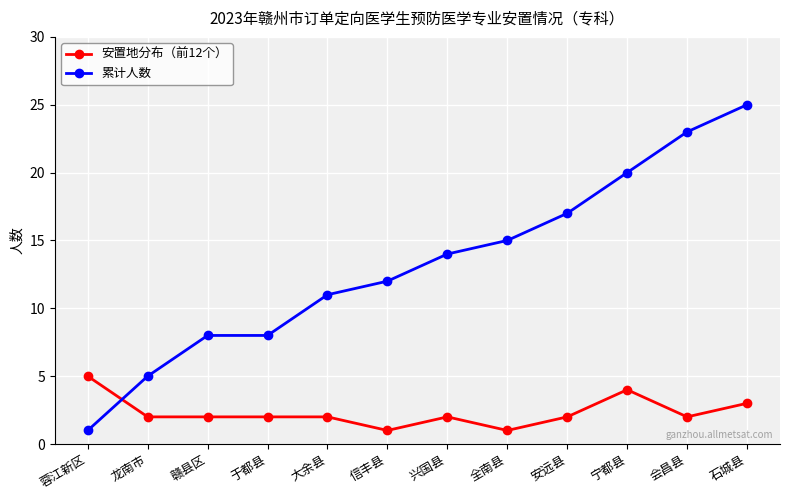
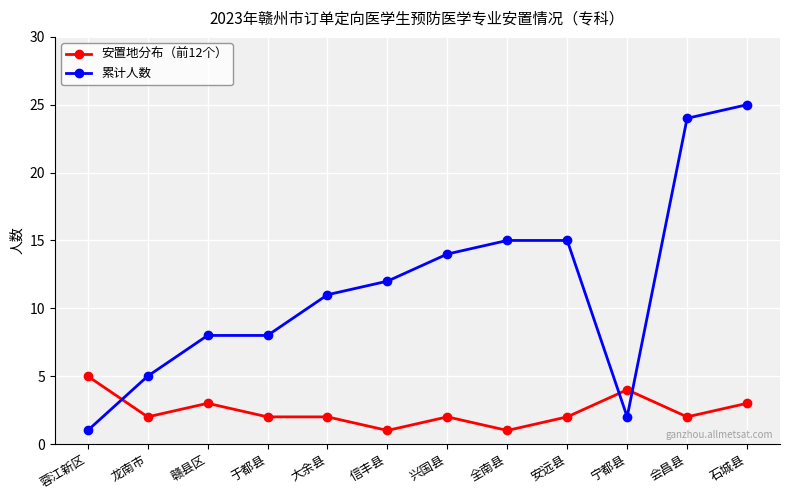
安置地分布（前12个）, 赣县区: 2 -> 3
累计人数, 安远县: 17 -> 15
累计人数, 宁都县: 20 -> 2
累计人数, 会昌县: 23 -> 24
